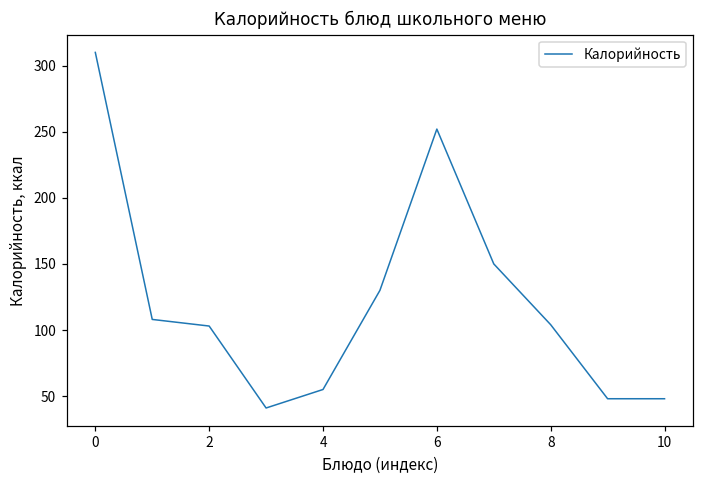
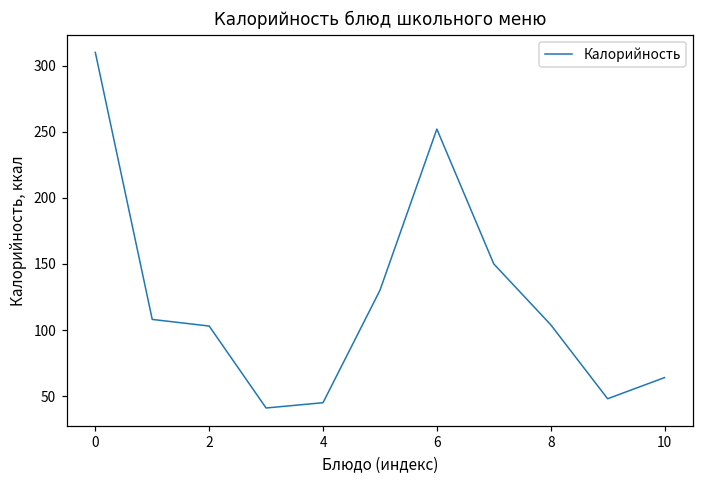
4: 55 -> 45
10: 48 -> 64
